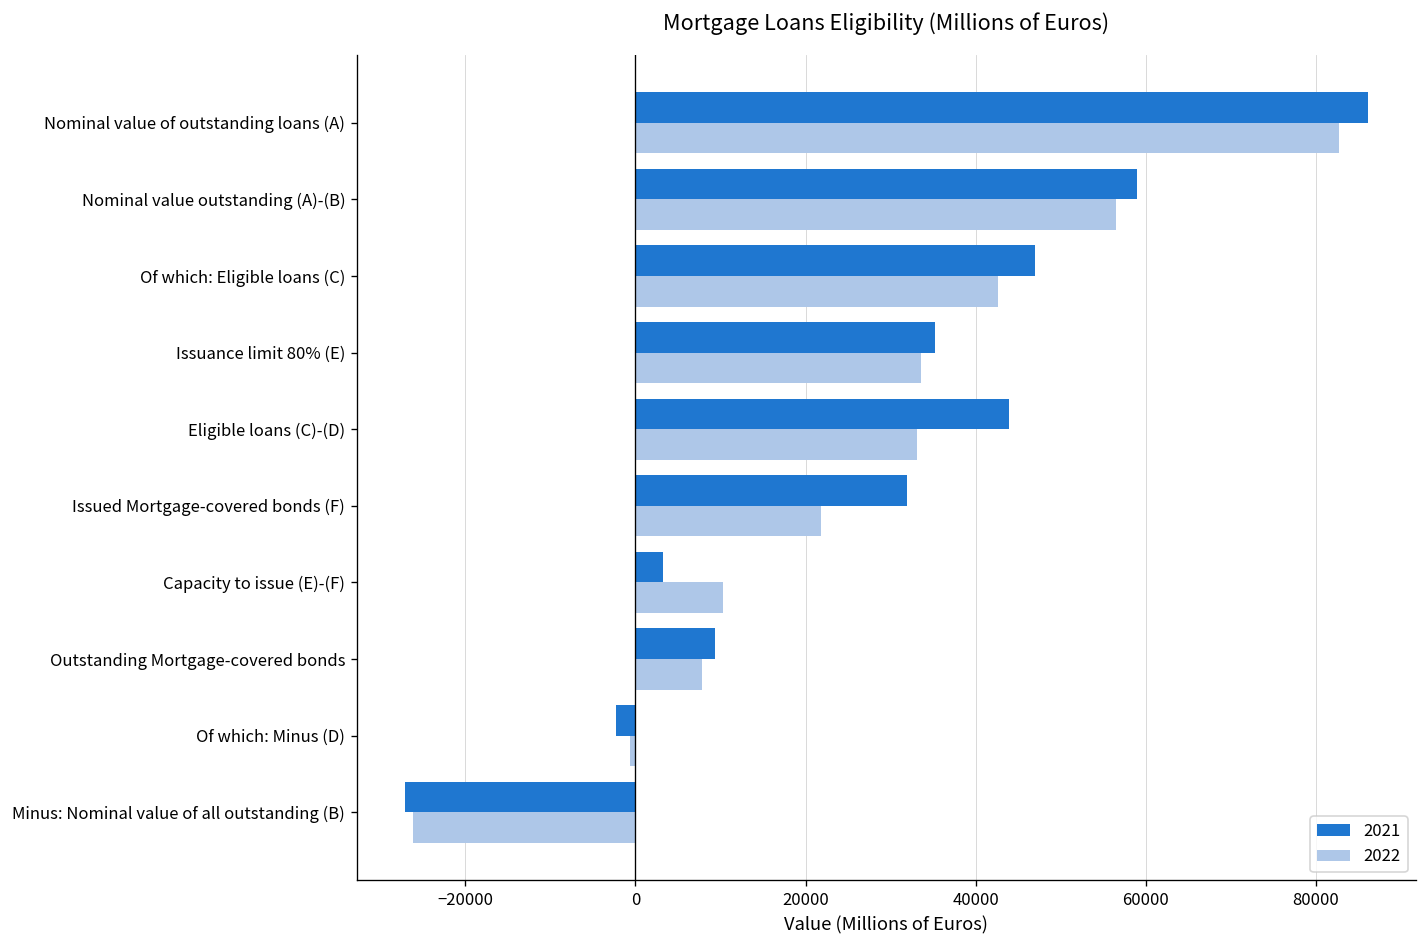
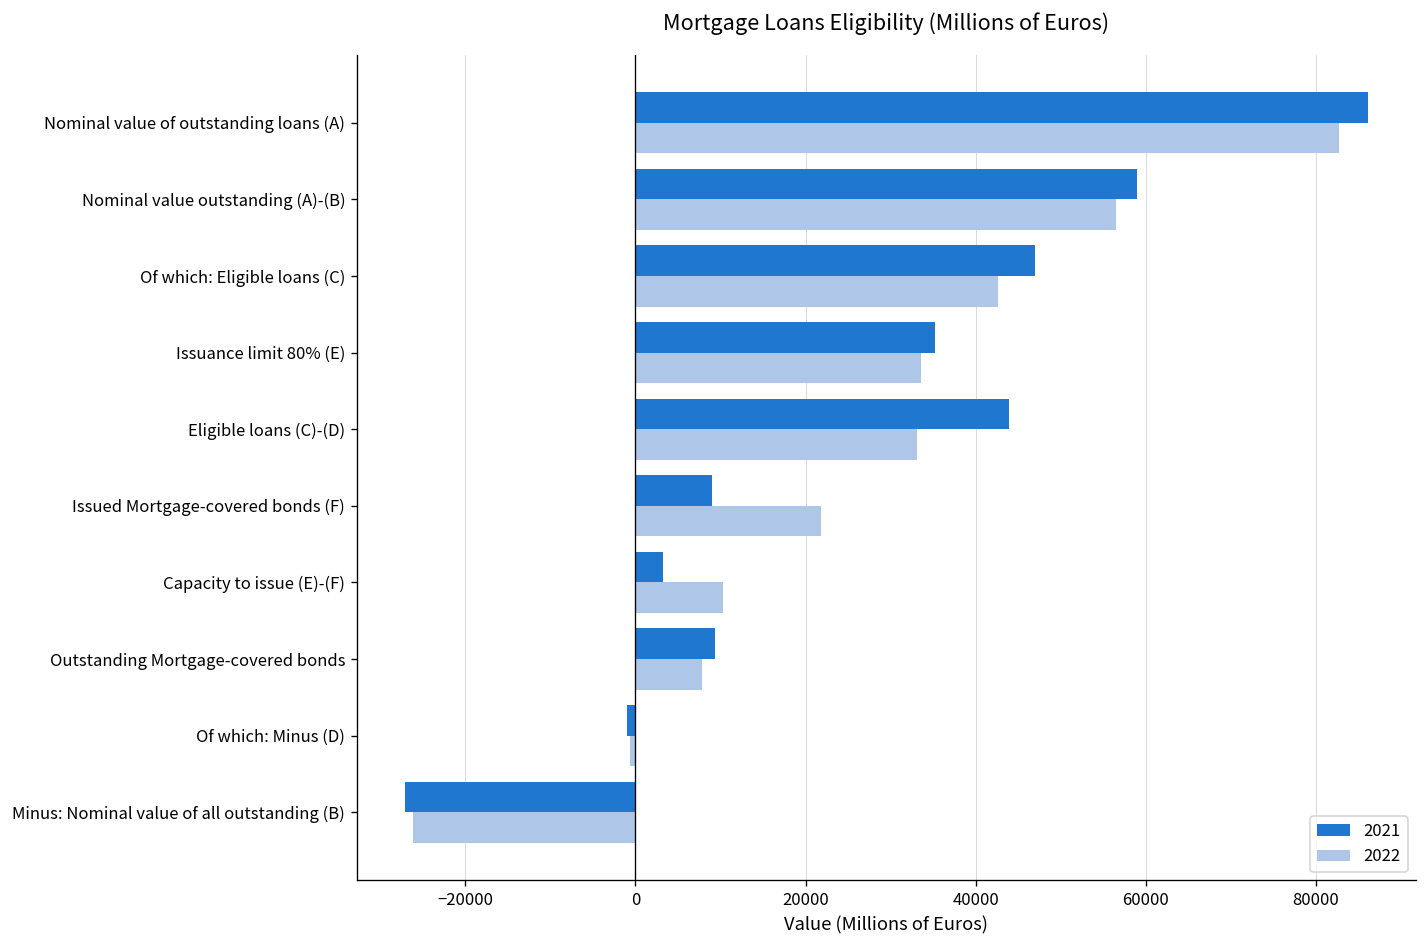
2021, Issued Mortgage-covered bonds (F): 32000 -> 9000
2021, Of which: Minus (D): -2000 -> -1000
